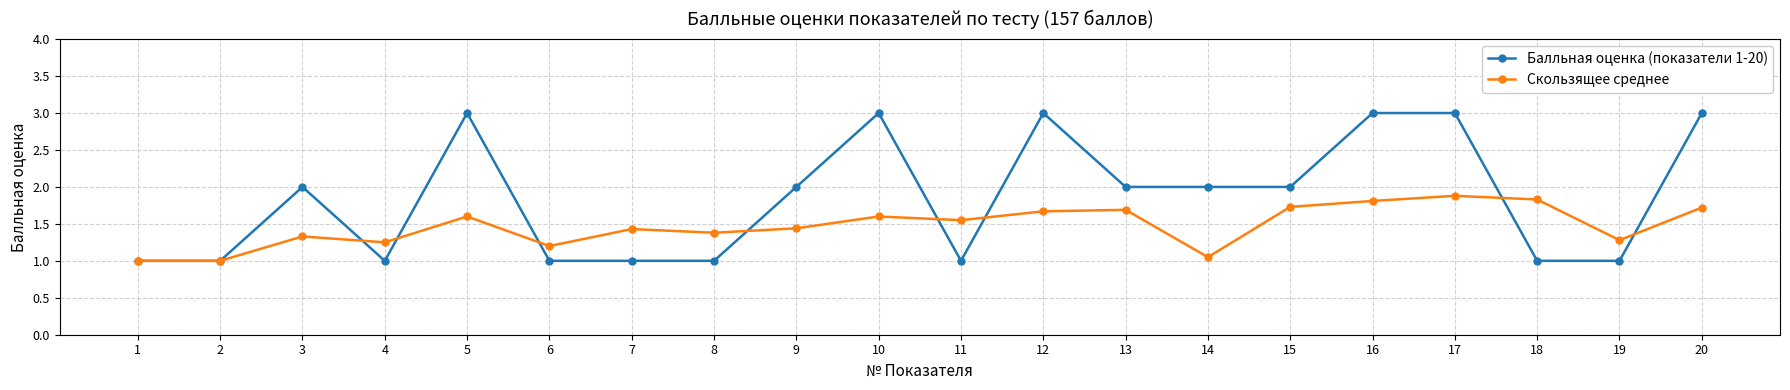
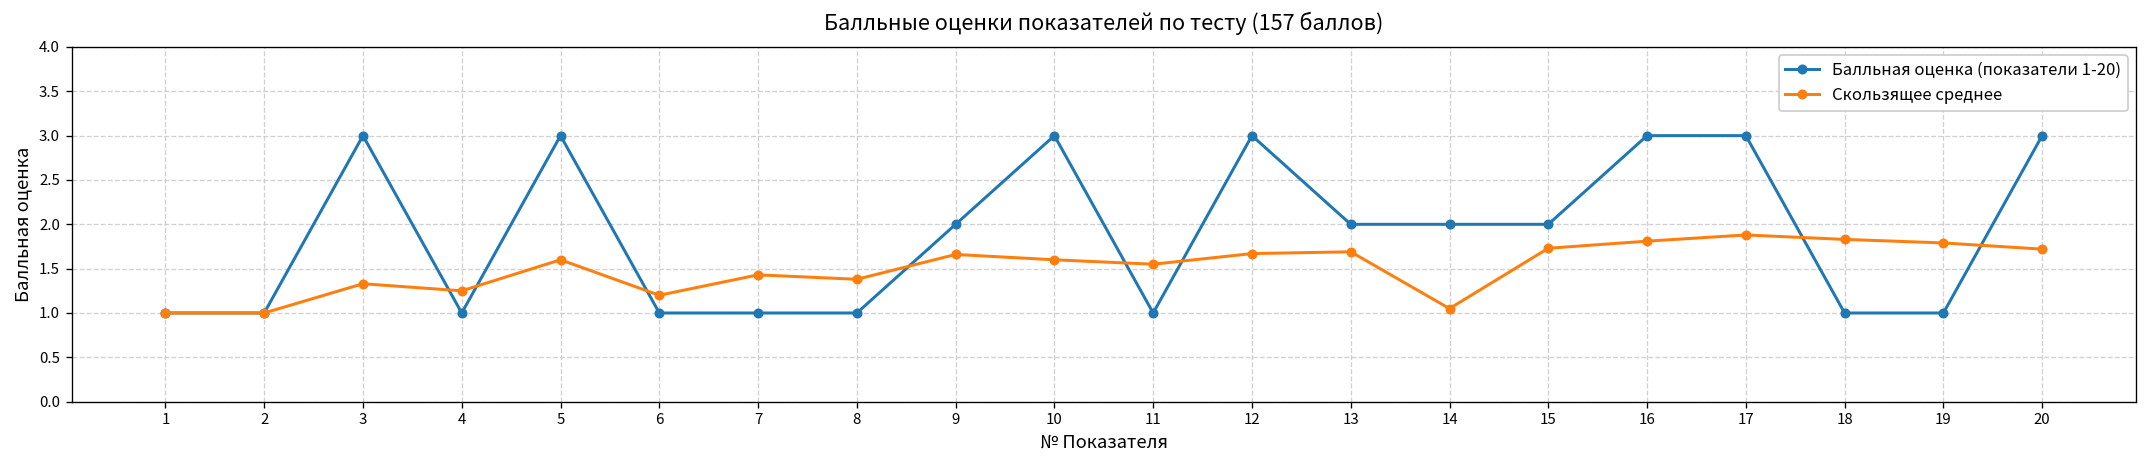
Балльная оценка (показатели 1-20), 3: 2 -> 3
Скользящее среднее, 9: 1.4 -> 1.7
Скользящее среднее, 19: 1.3 -> 1.8
